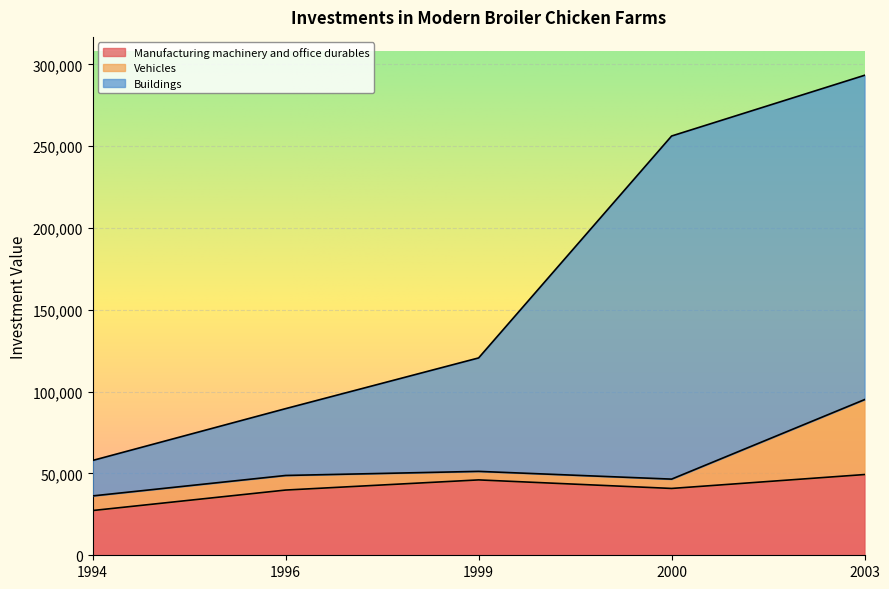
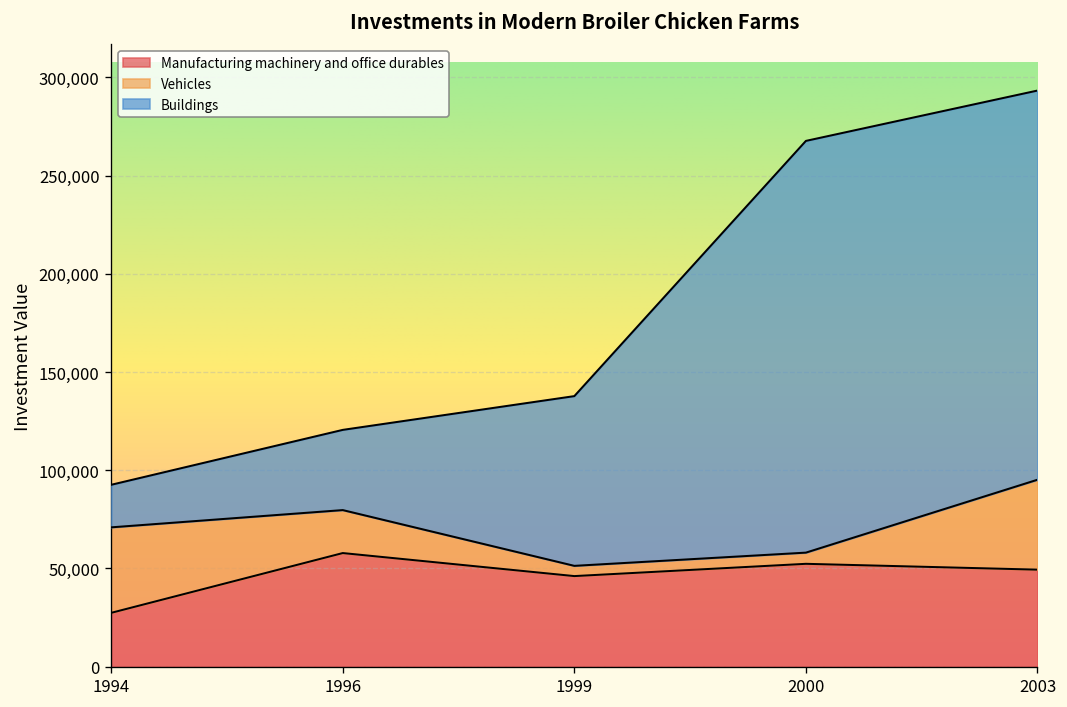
Vehicles, 1994: 9,000 -> 44,000
Manufacturing machinery and office durables, 1996: 40,000 -> 58,000
Vehicles, 1996: 9,000 -> 22,000
Buildings, 1999: 69,000 -> 86,000
Manufacturing machinery and office durables, 2000: 41,000 -> 52,000
